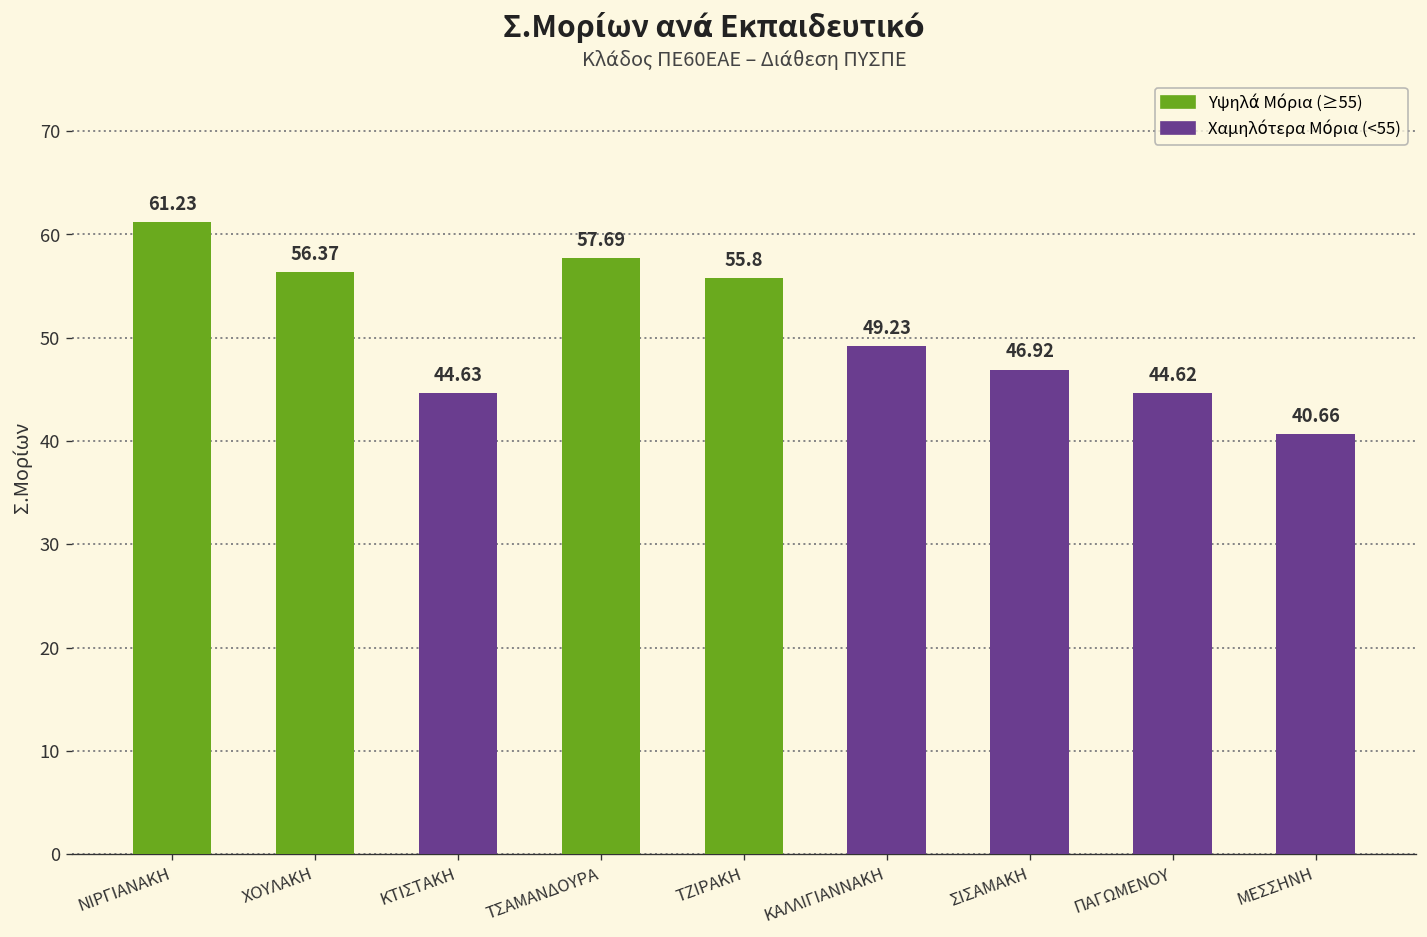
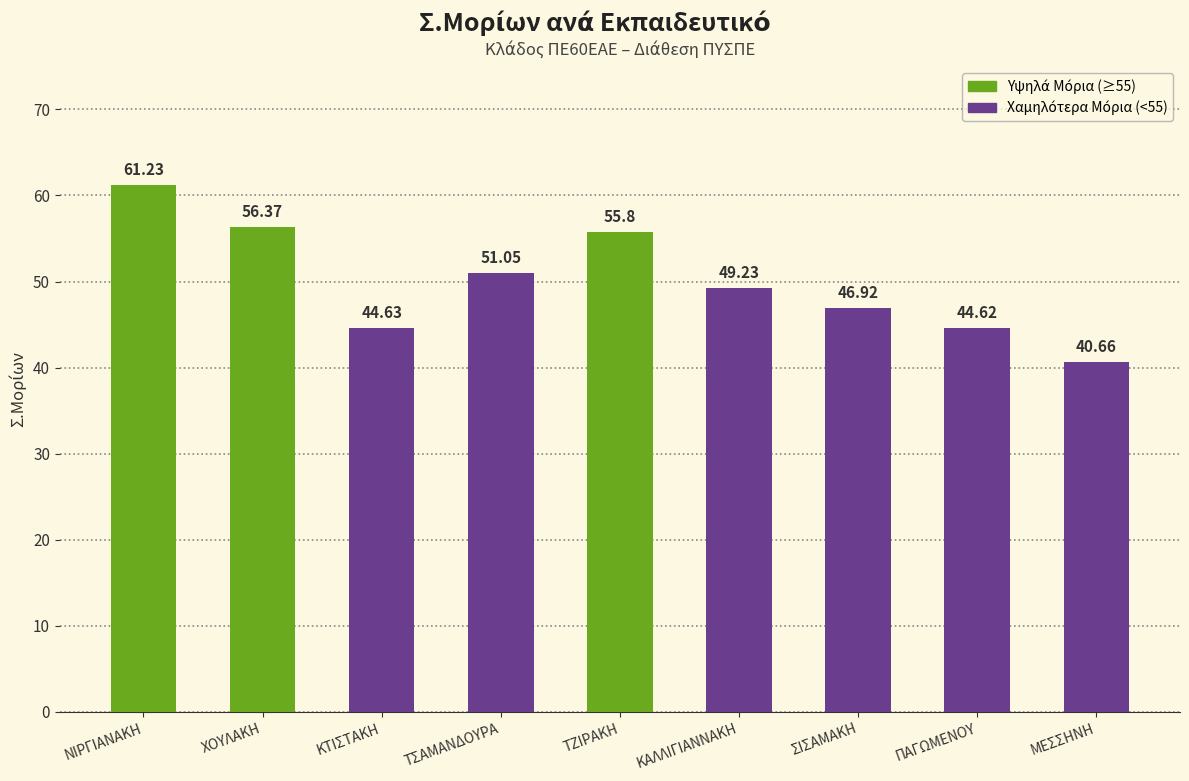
ΤΣΑΜΑΝΔΟΥΡΑ: 57.69 -> 51.05
